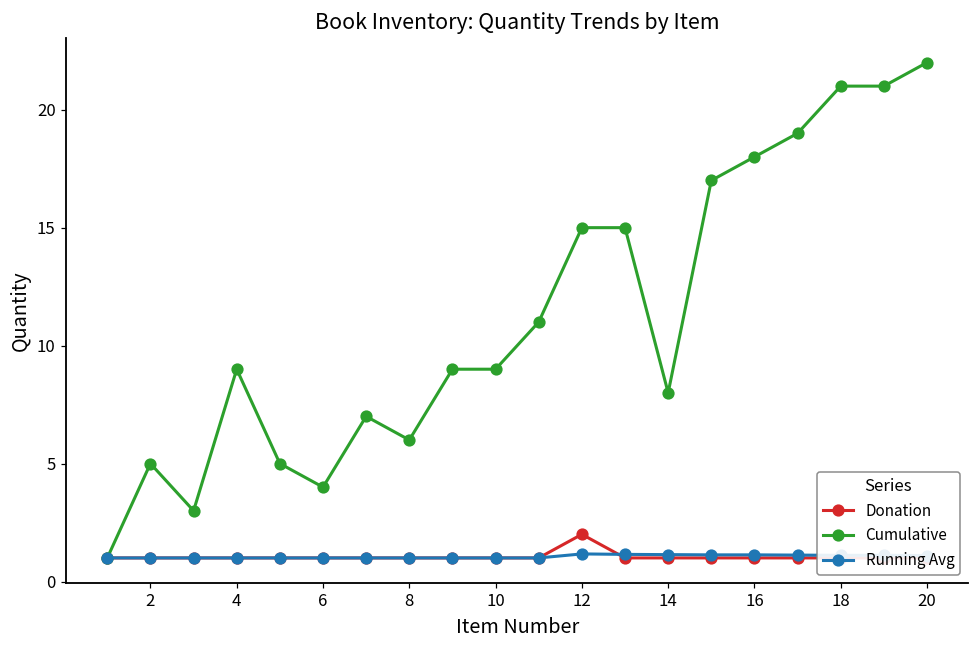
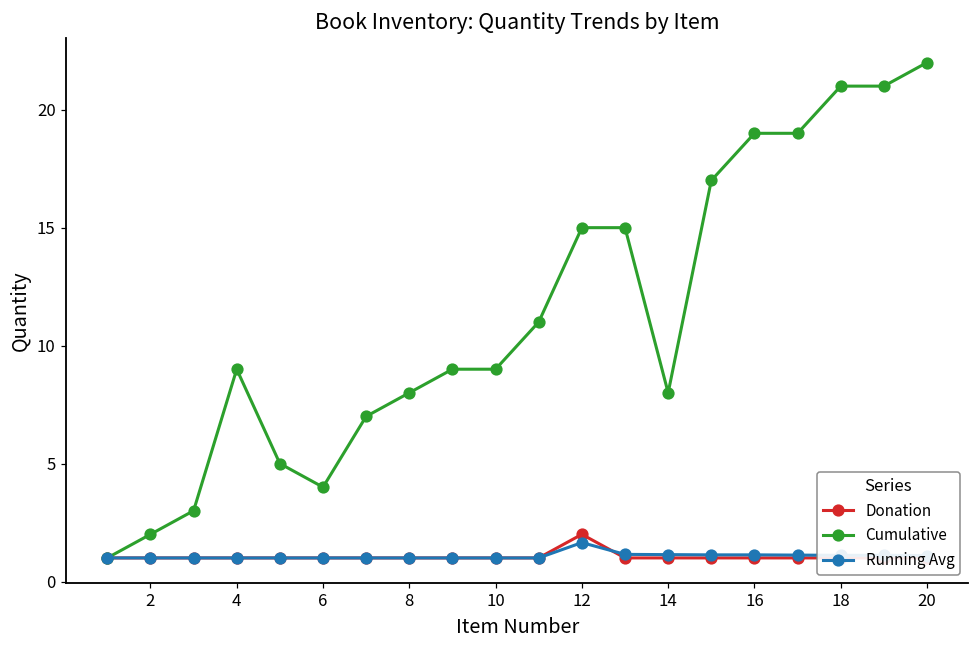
Cumulative, 2: 5 -> 2
Cumulative, 8: 6 -> 8
Running Avg, 12: 1.2 -> 1.7
Cumulative, 16: 18 -> 19
